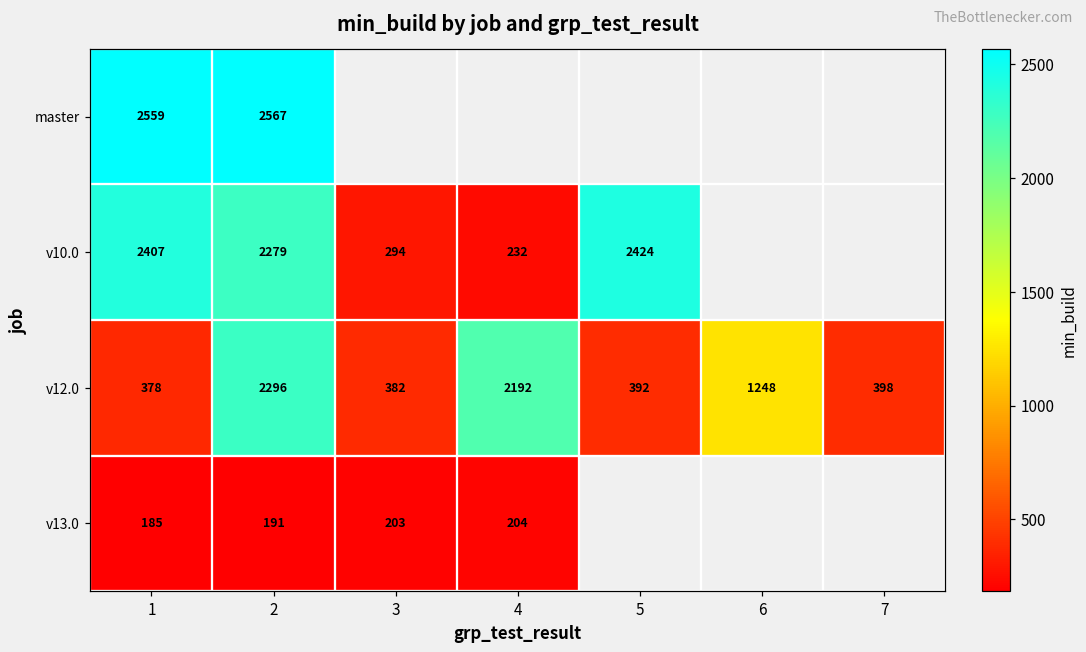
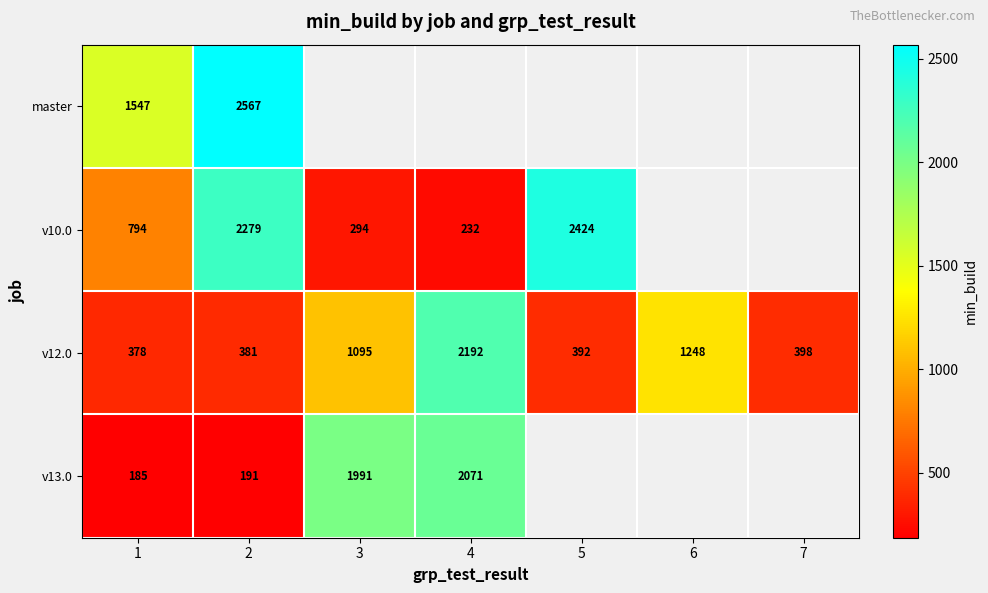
master, 1: 2559 -> 1547
v10.0, 1: 2407 -> 794
v12.0, 2: 2296 -> 381
v12.0, 3: 382 -> 1095
v13.0, 3: 203 -> 1991
v13.0, 4: 204 -> 2071
